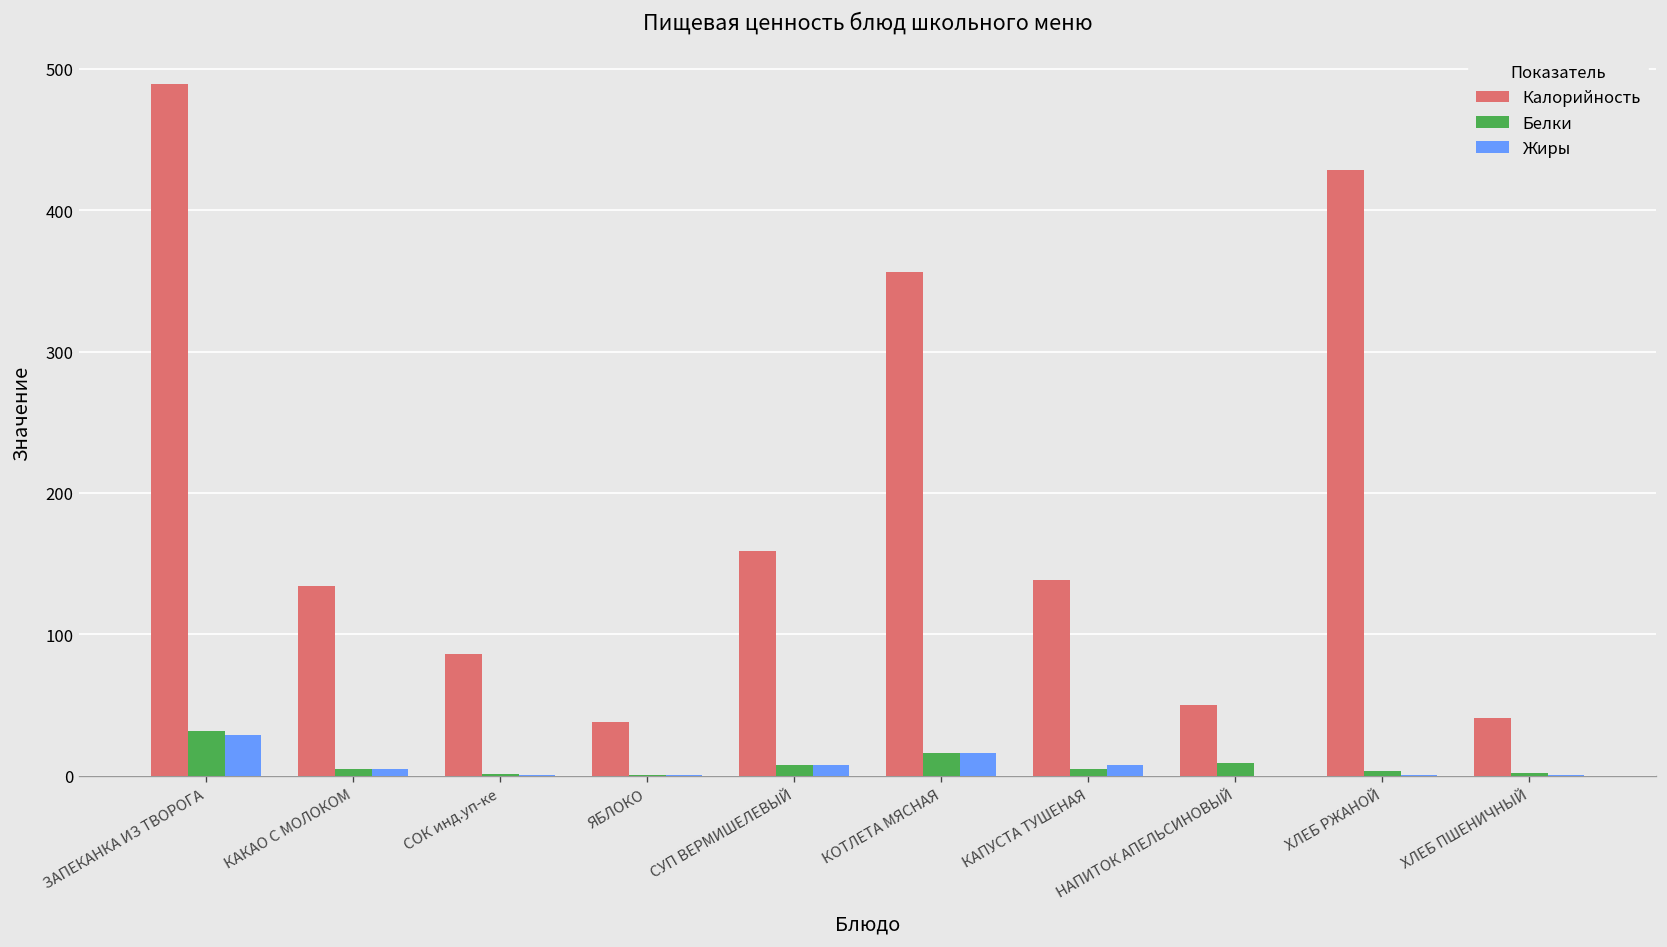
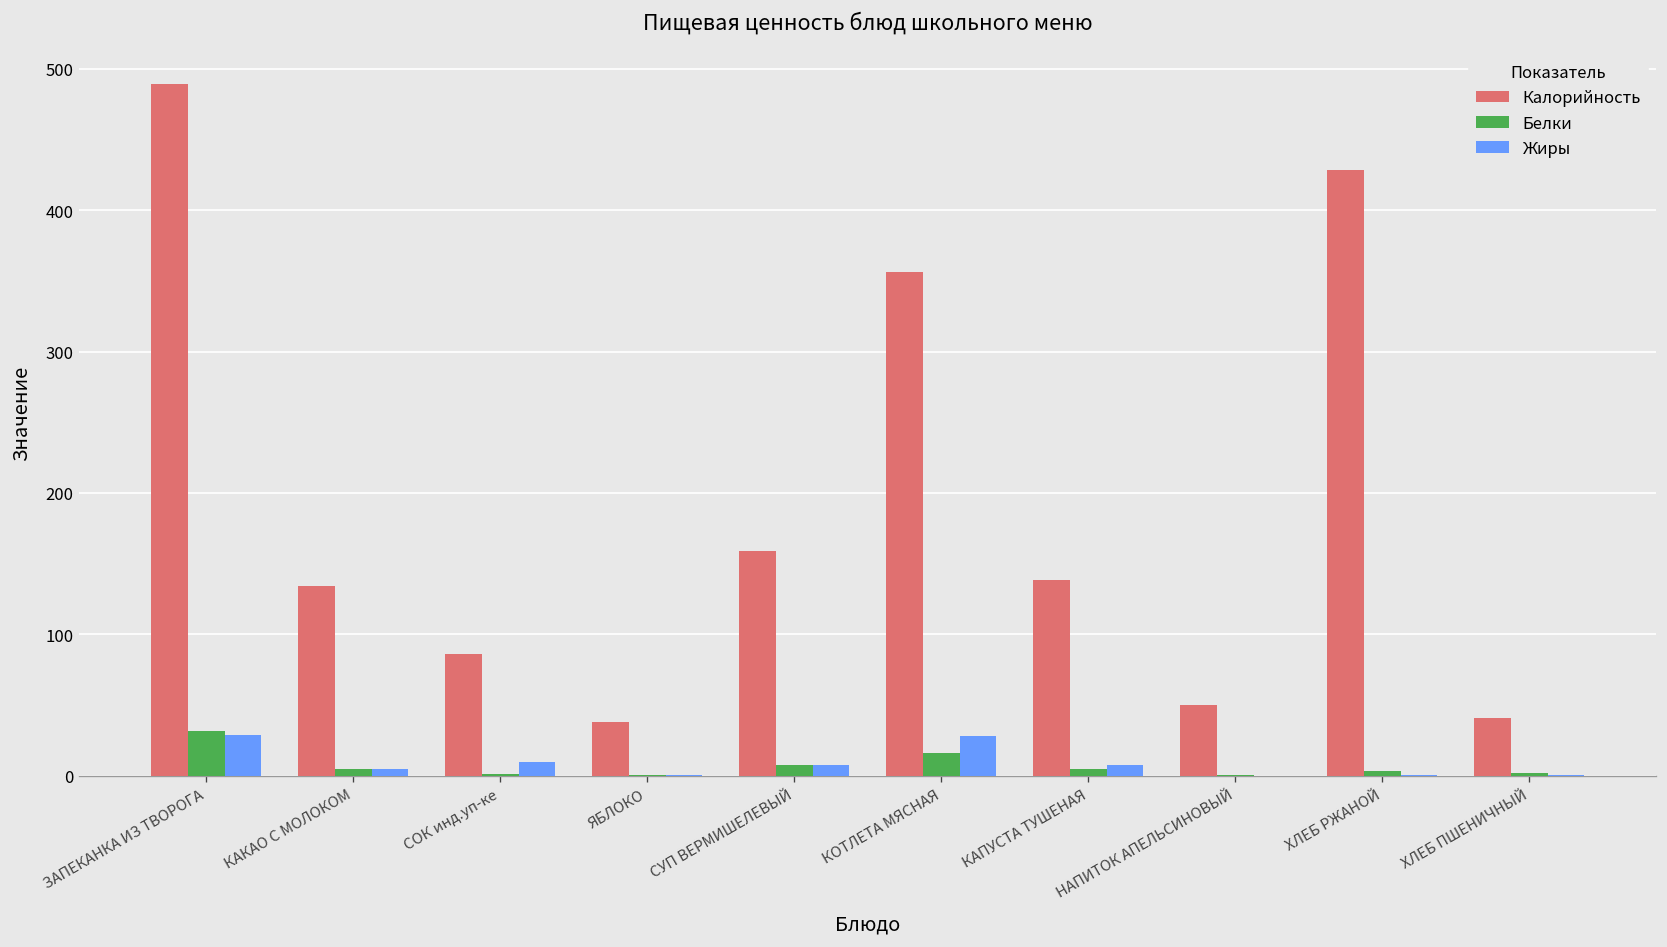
Жиры, СОК инд.уп-ке: 0 -> 9
Жиры, КОТЛЕТА МЯСНАЯ: 16 -> 28
Белки, НАПИТОК АПЕЛЬСИНОВЫЙ: 9 -> 0
